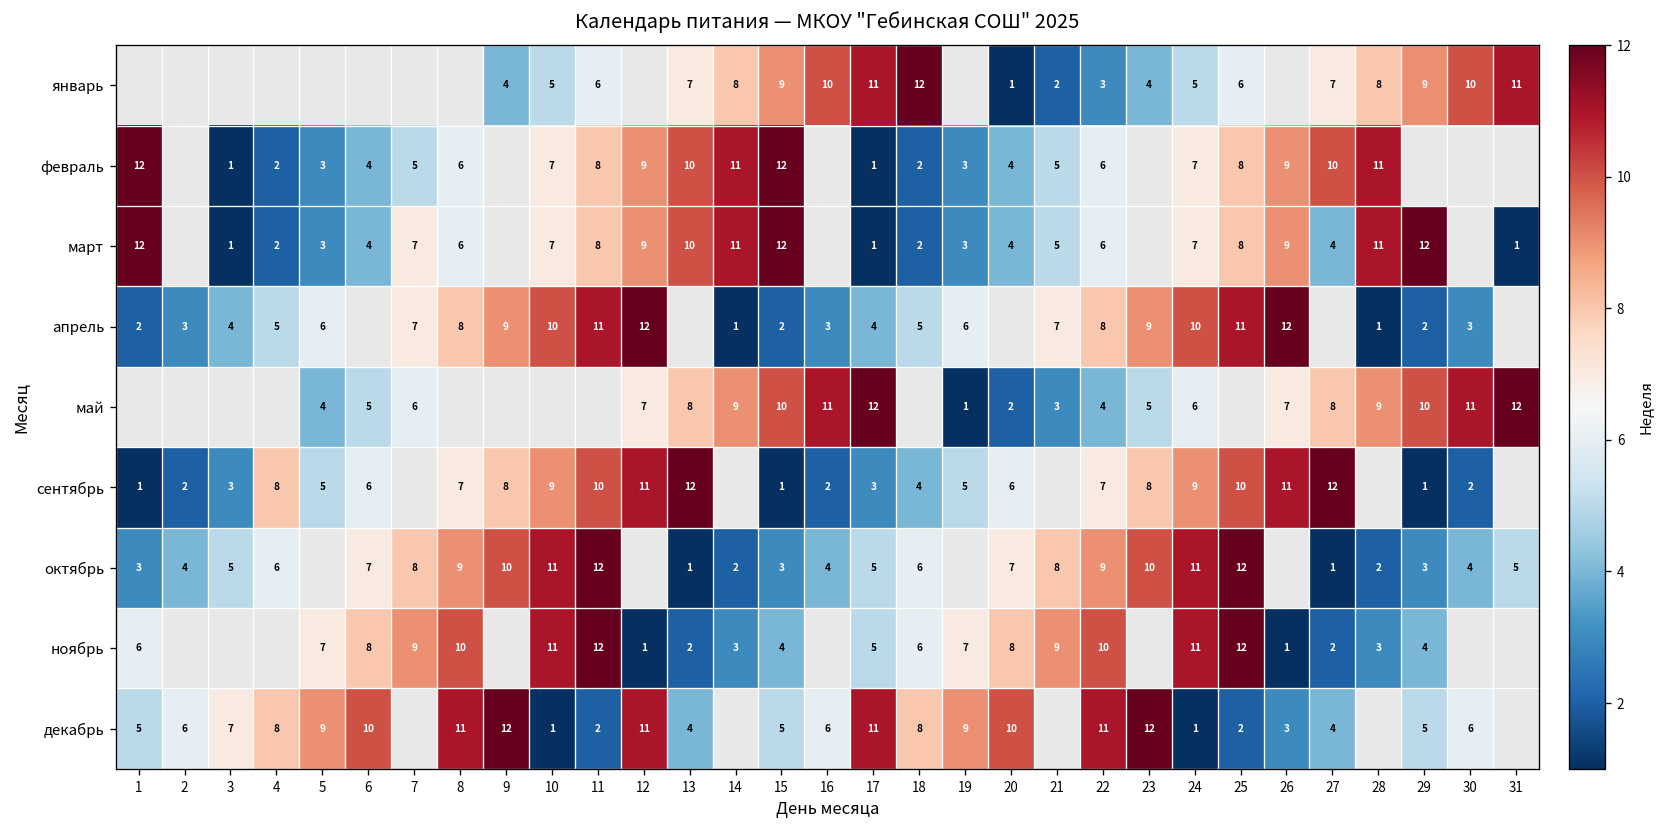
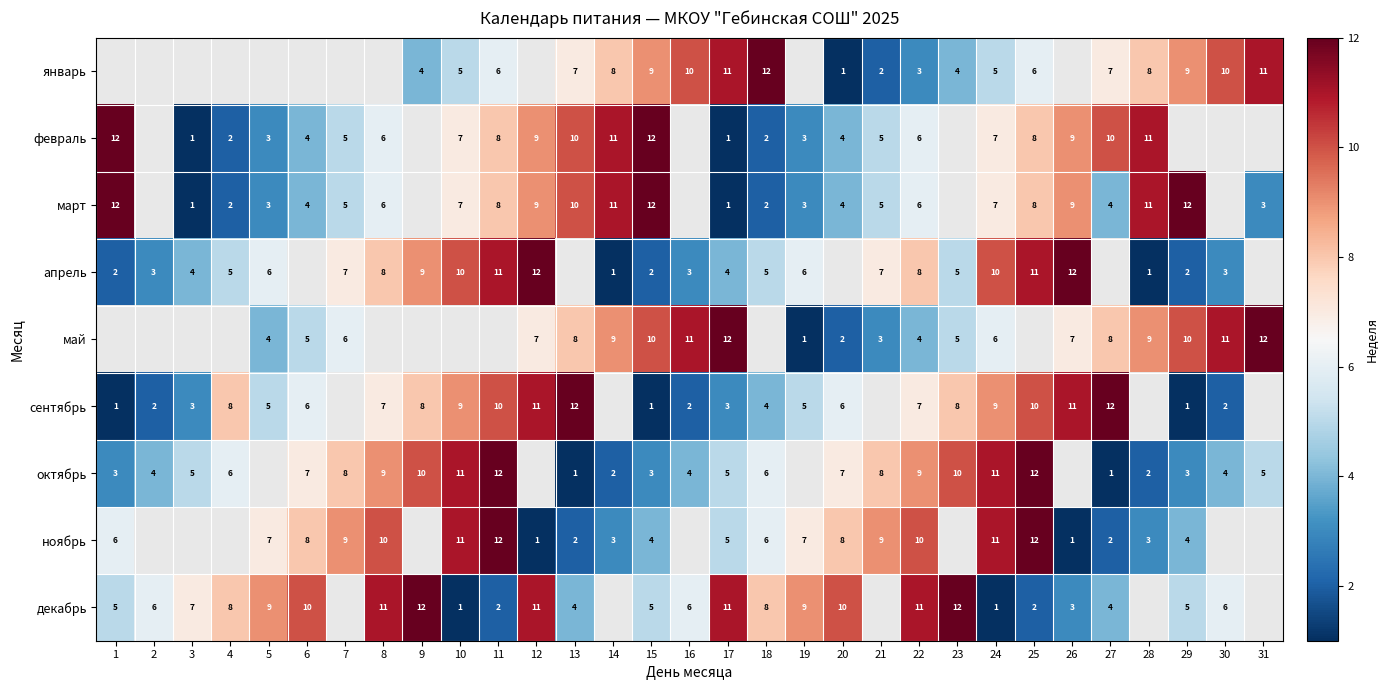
март, 7: 7 -> 5
март, 31: 1 -> 3
апрель, 23: 9 -> 5
